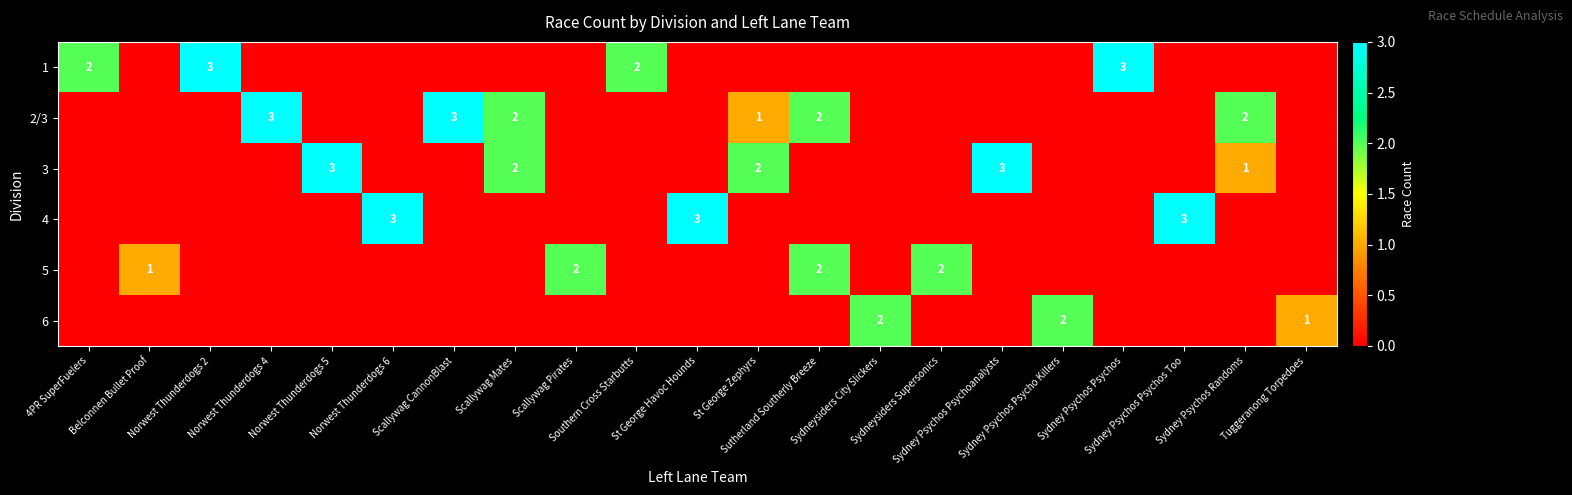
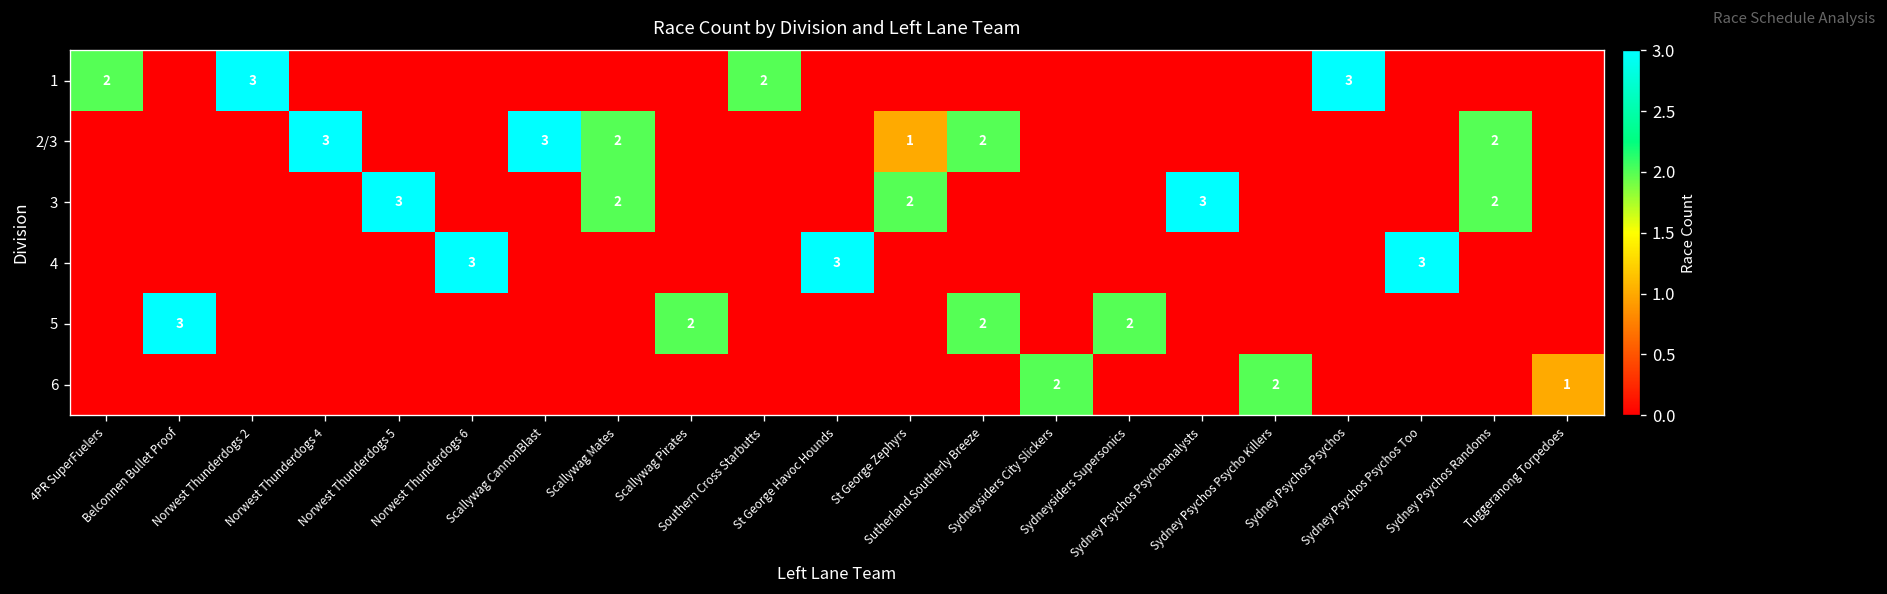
3, Sydney Psychos Randoms: 1 -> 2
5, Belconnen Bullet Proof: 1 -> 3
